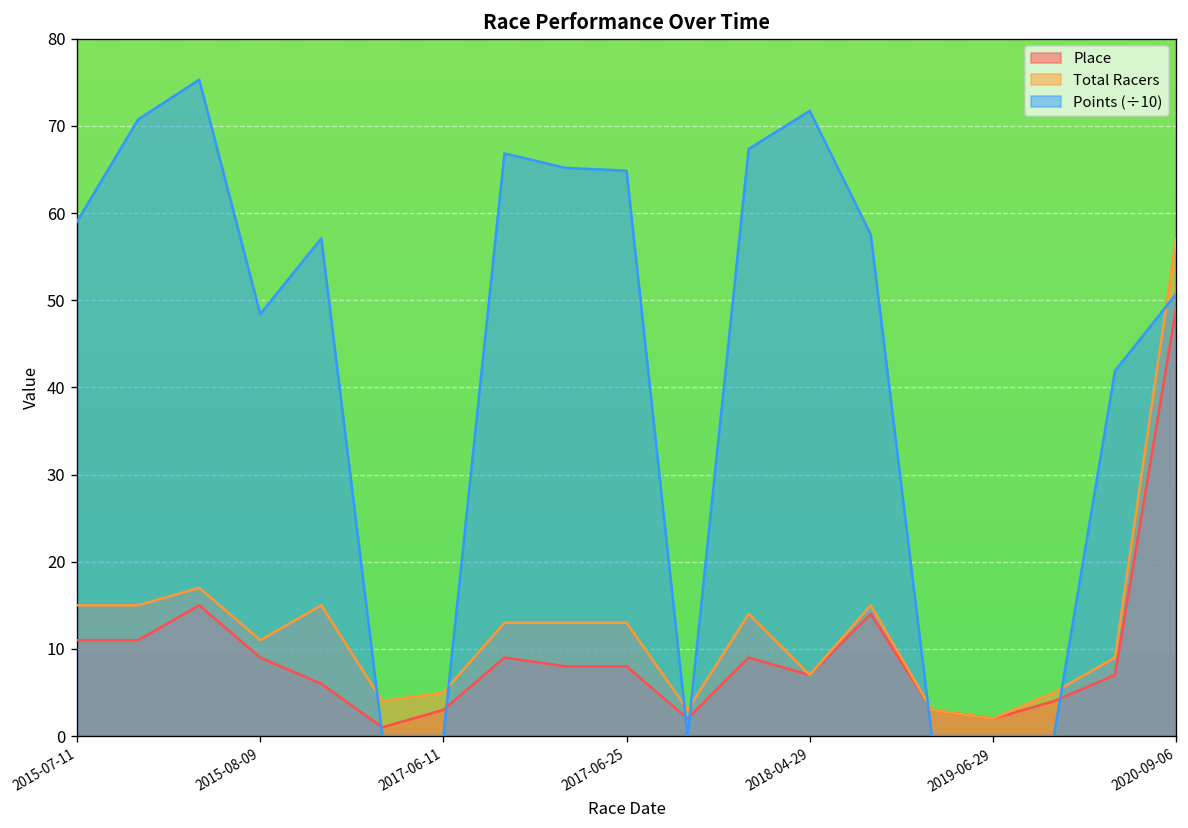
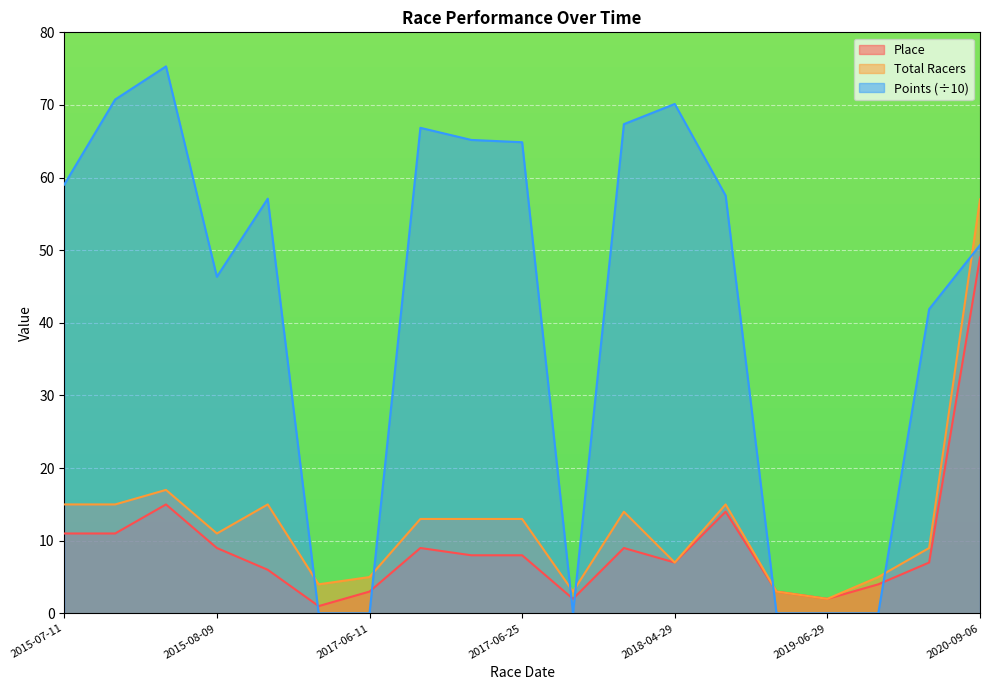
Points (÷10), 2015-08-09: 48 -> 46
Points (÷10), 2018-04-29: 72 -> 70
